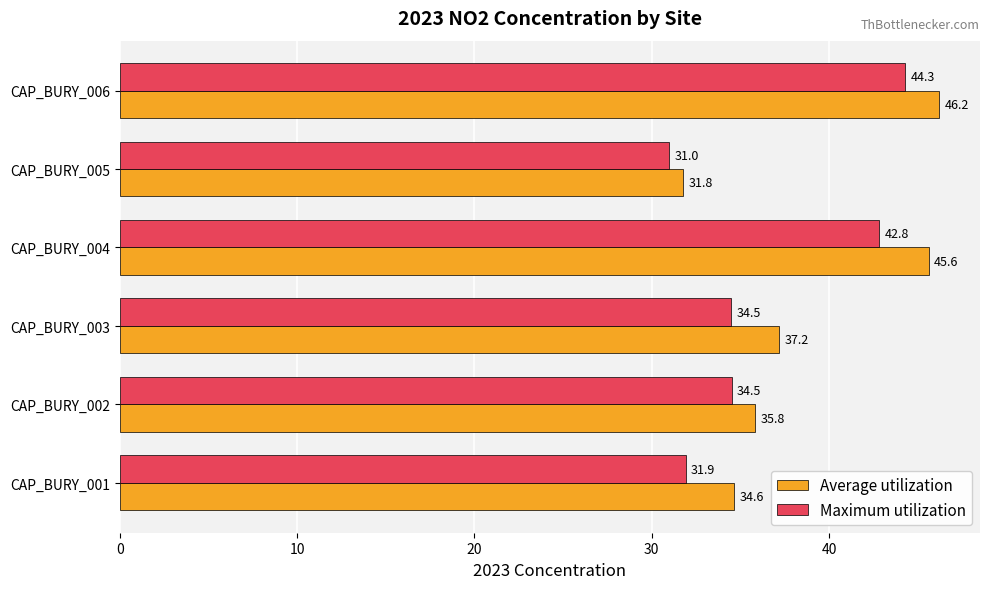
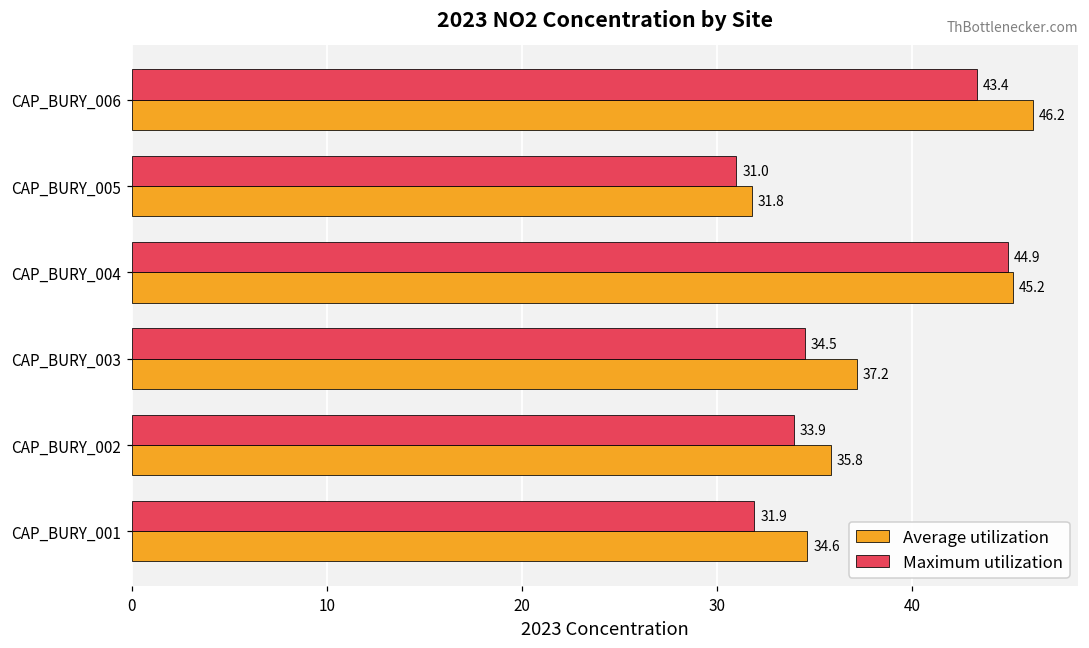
Maximum utilization, CAP_BURY_006: 44.3 -> 43.4
Maximum utilization, CAP_BURY_004: 42.8 -> 44.9
Average utilization, CAP_BURY_004: 45.6 -> 45.2
Maximum utilization, CAP_BURY_002: 34.5 -> 33.9
